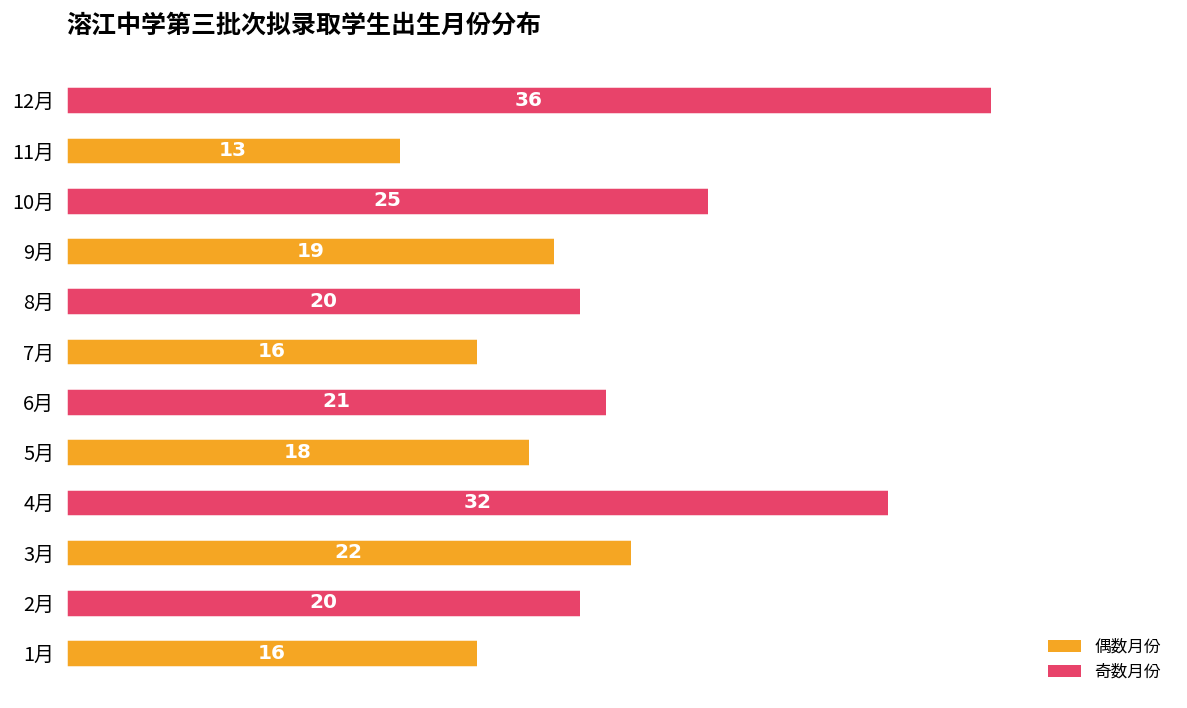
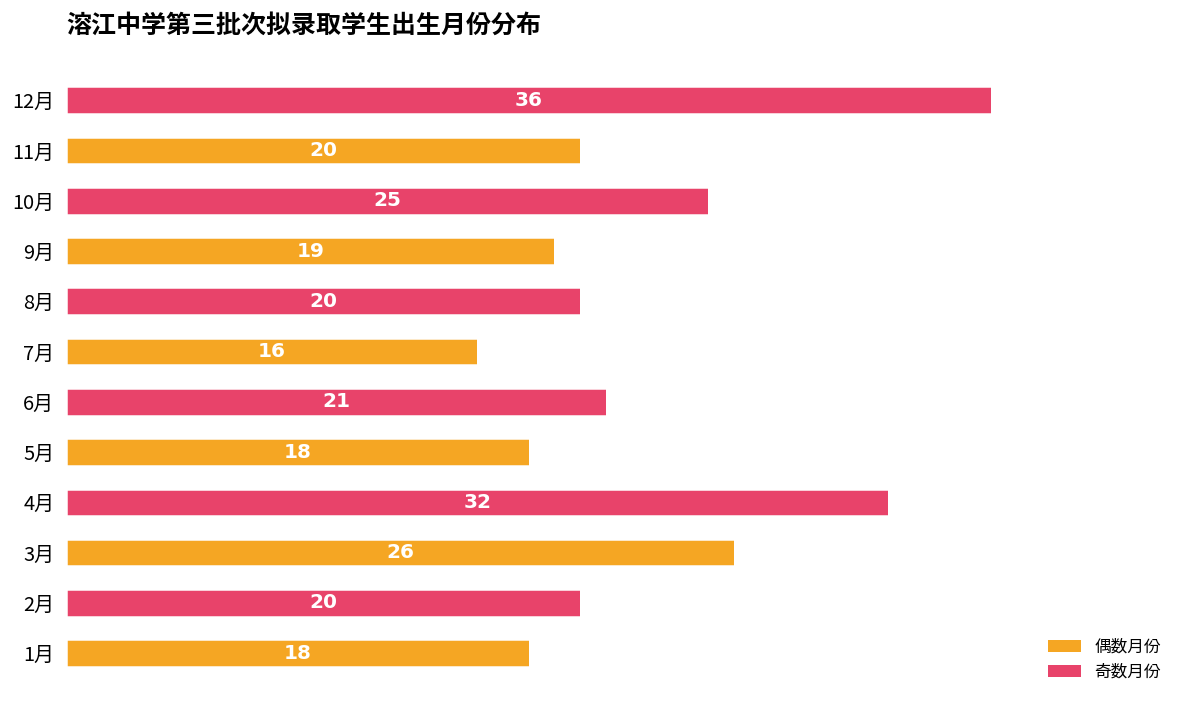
11月: 13 -> 20
3月: 22 -> 26
1月: 16 -> 18
